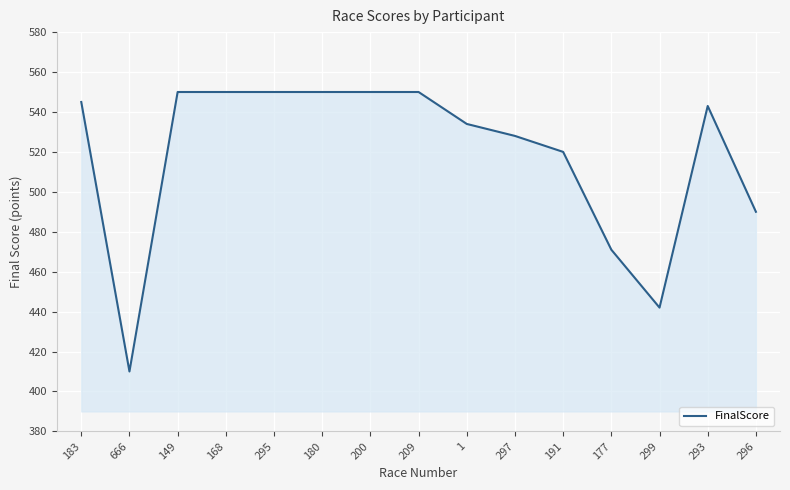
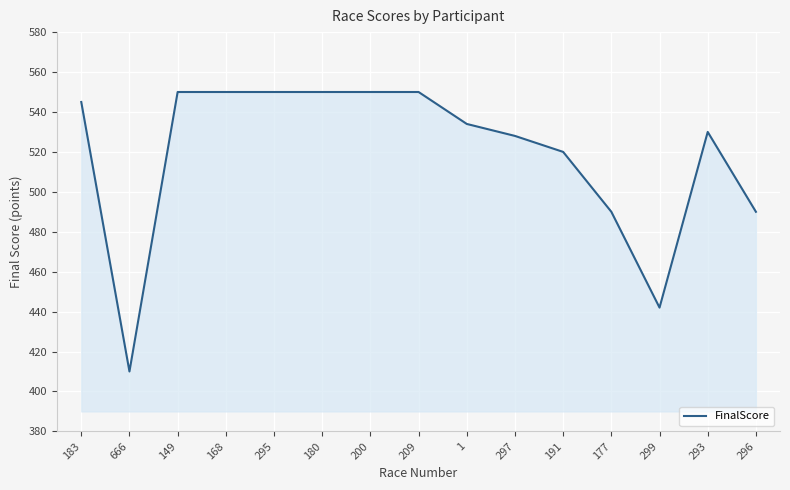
177: 471 -> 490
293: 543 -> 530
